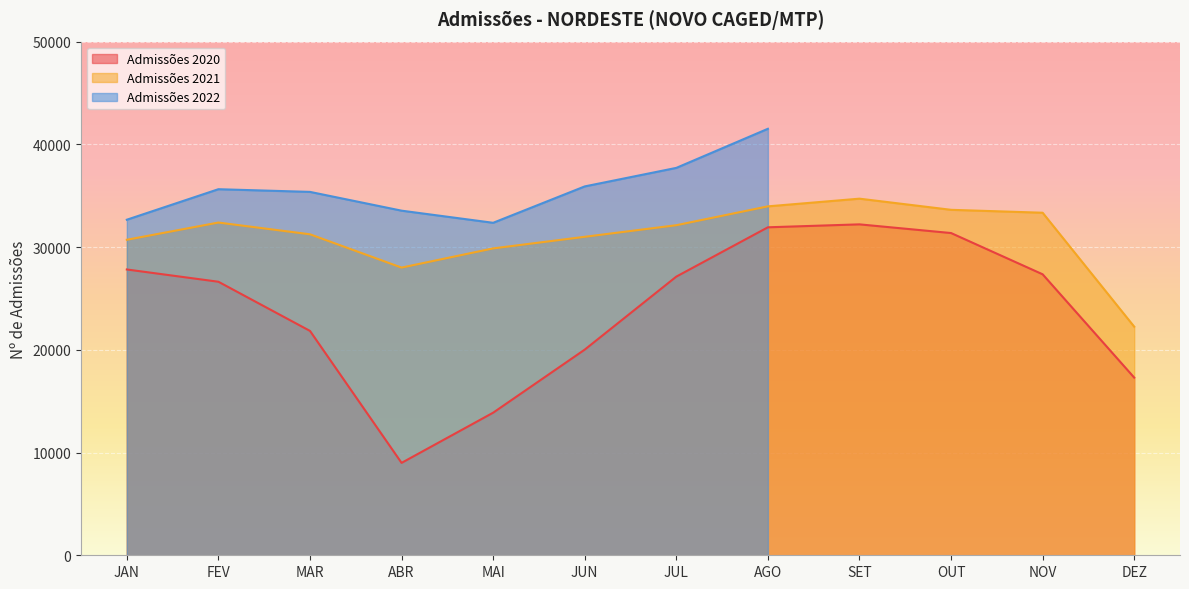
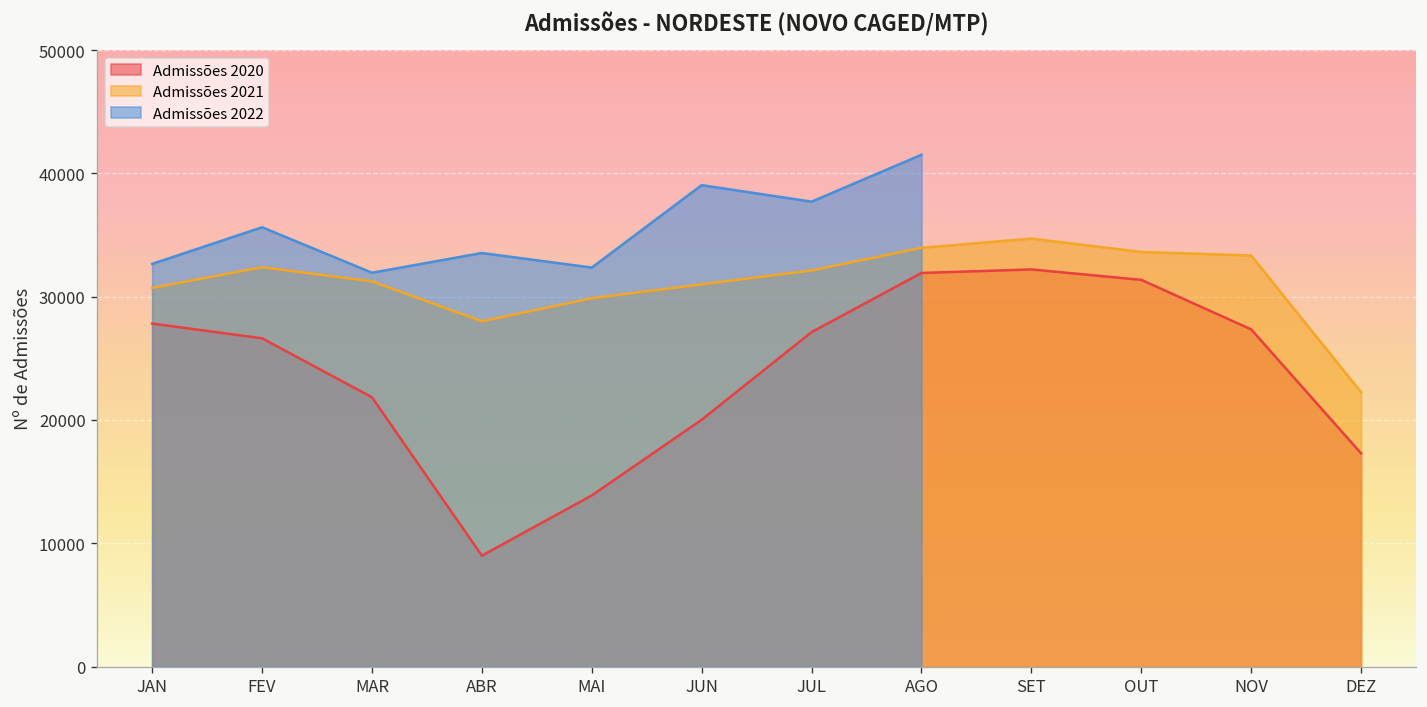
Admissões 2022, MAR: 35400 -> 31900
Admissões 2022, JUN: 35900 -> 39100
